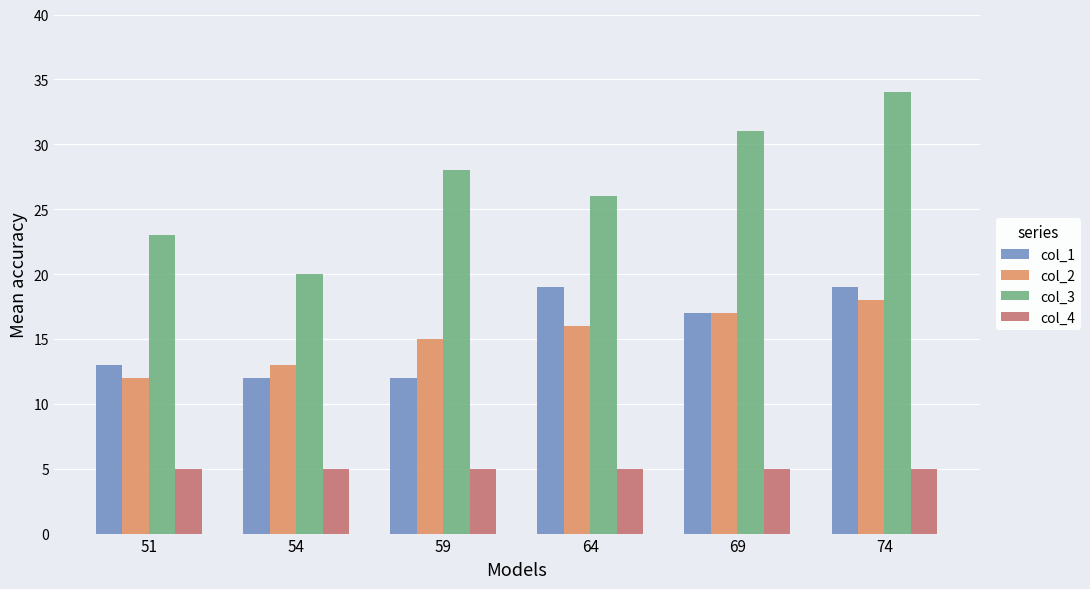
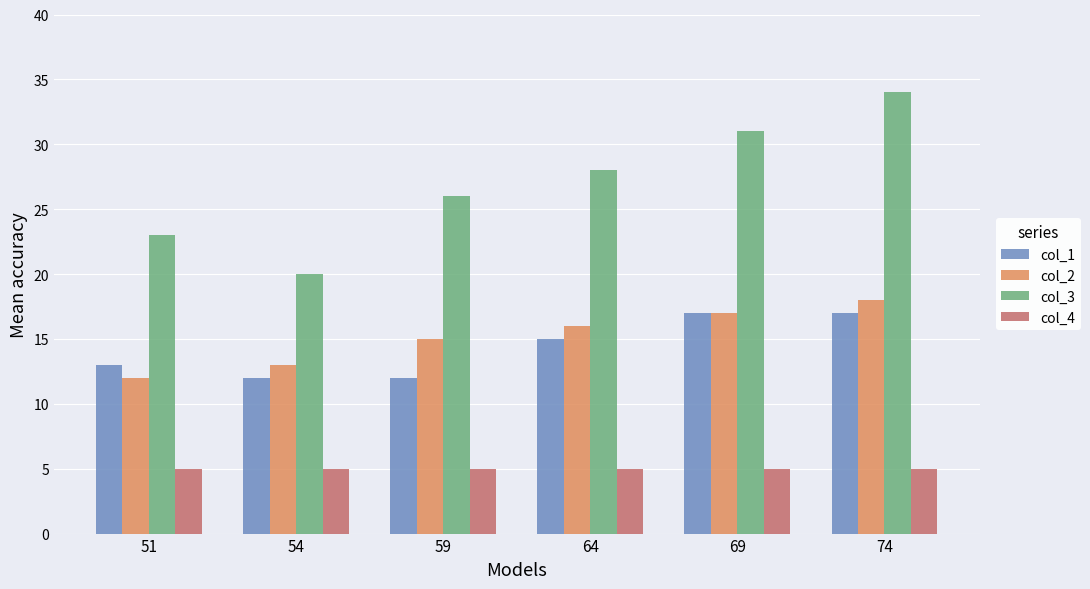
col_3, 59: 28 -> 26
col_1, 64: 19 -> 15
col_3, 64: 26 -> 28
col_1, 74: 19 -> 17
